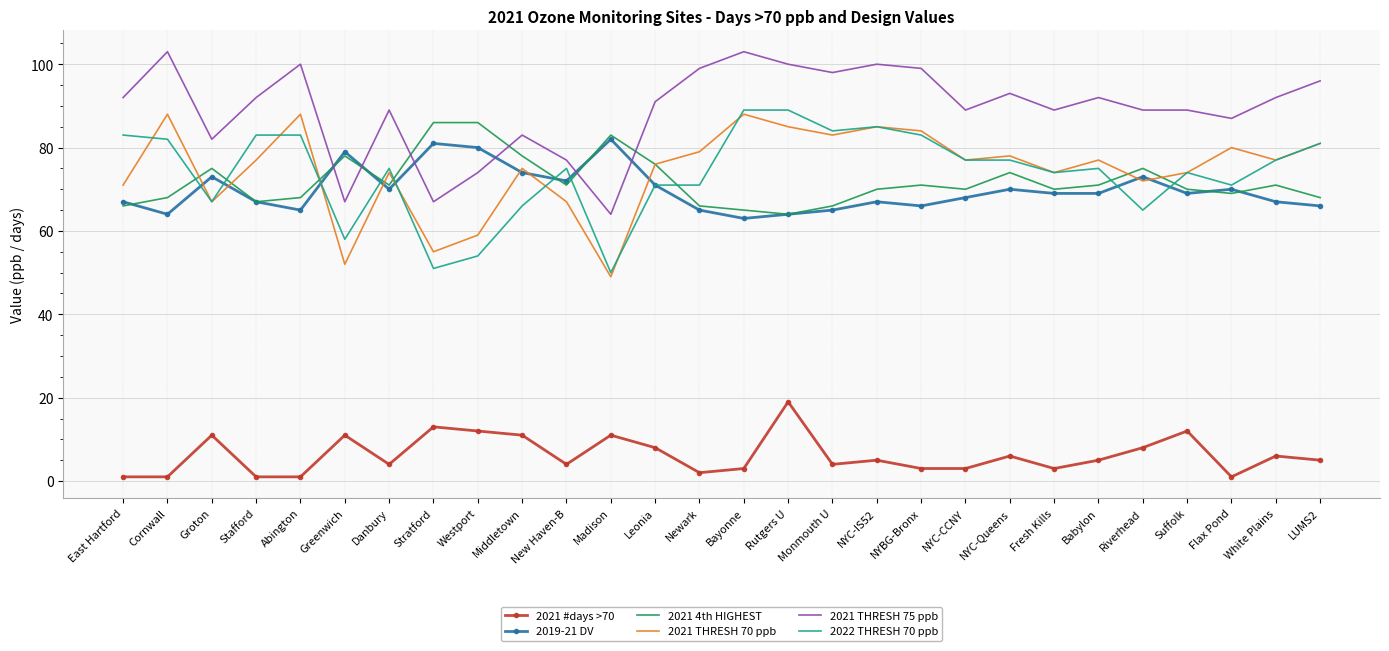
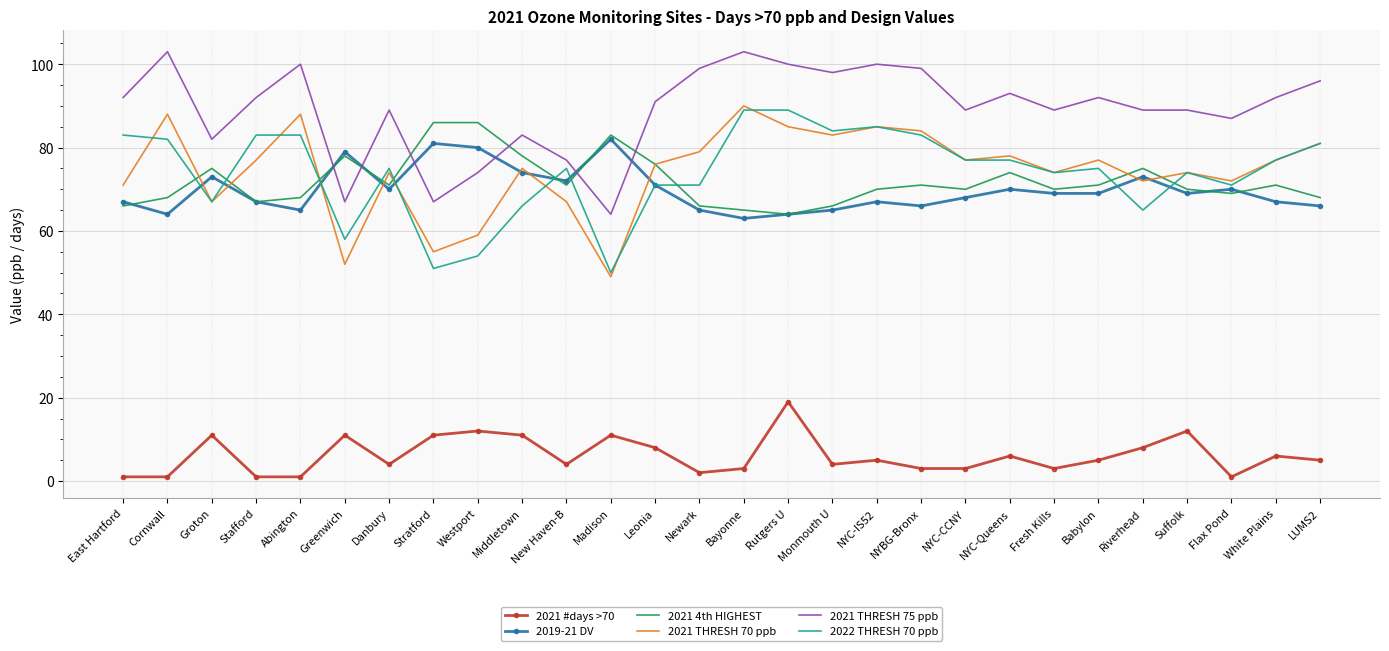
2021 #days >70, Stratford: 13 -> 11
2021 THRESH 70 ppb, Bayonne: 88 -> 90
2021 THRESH 70 ppb, Flax Pond: 80 -> 72
